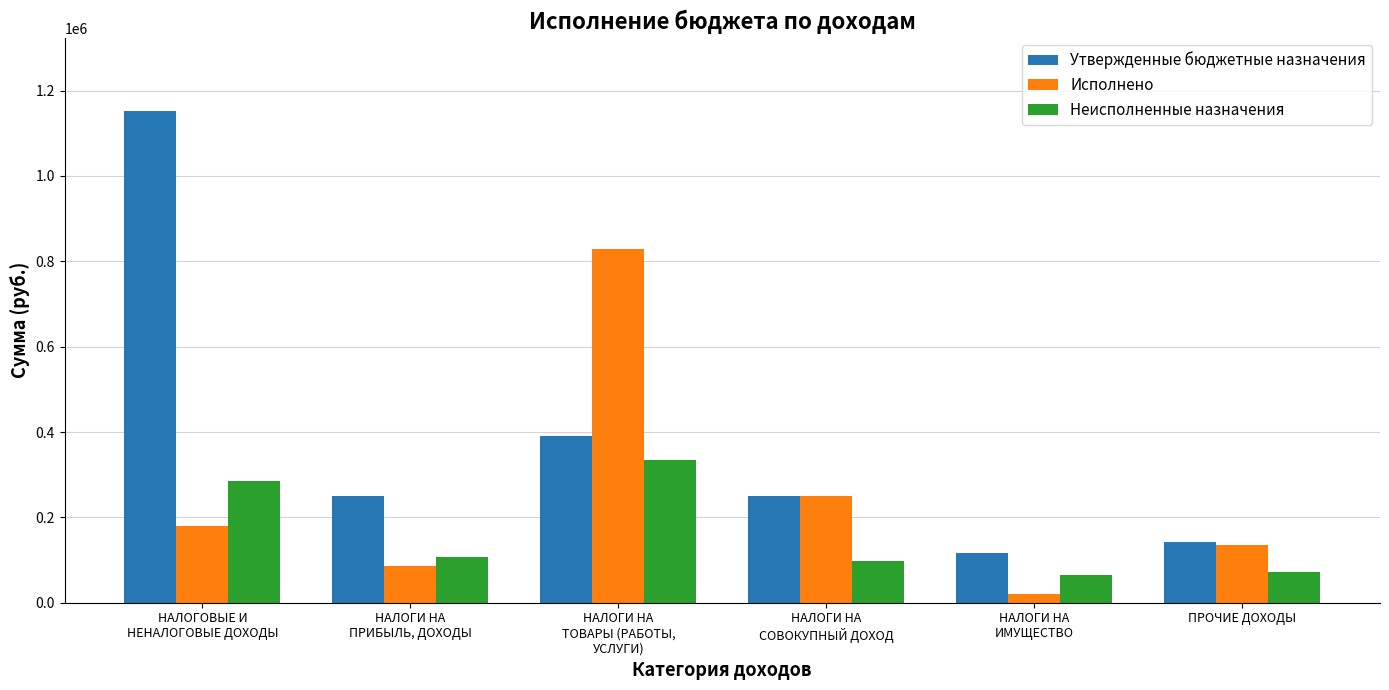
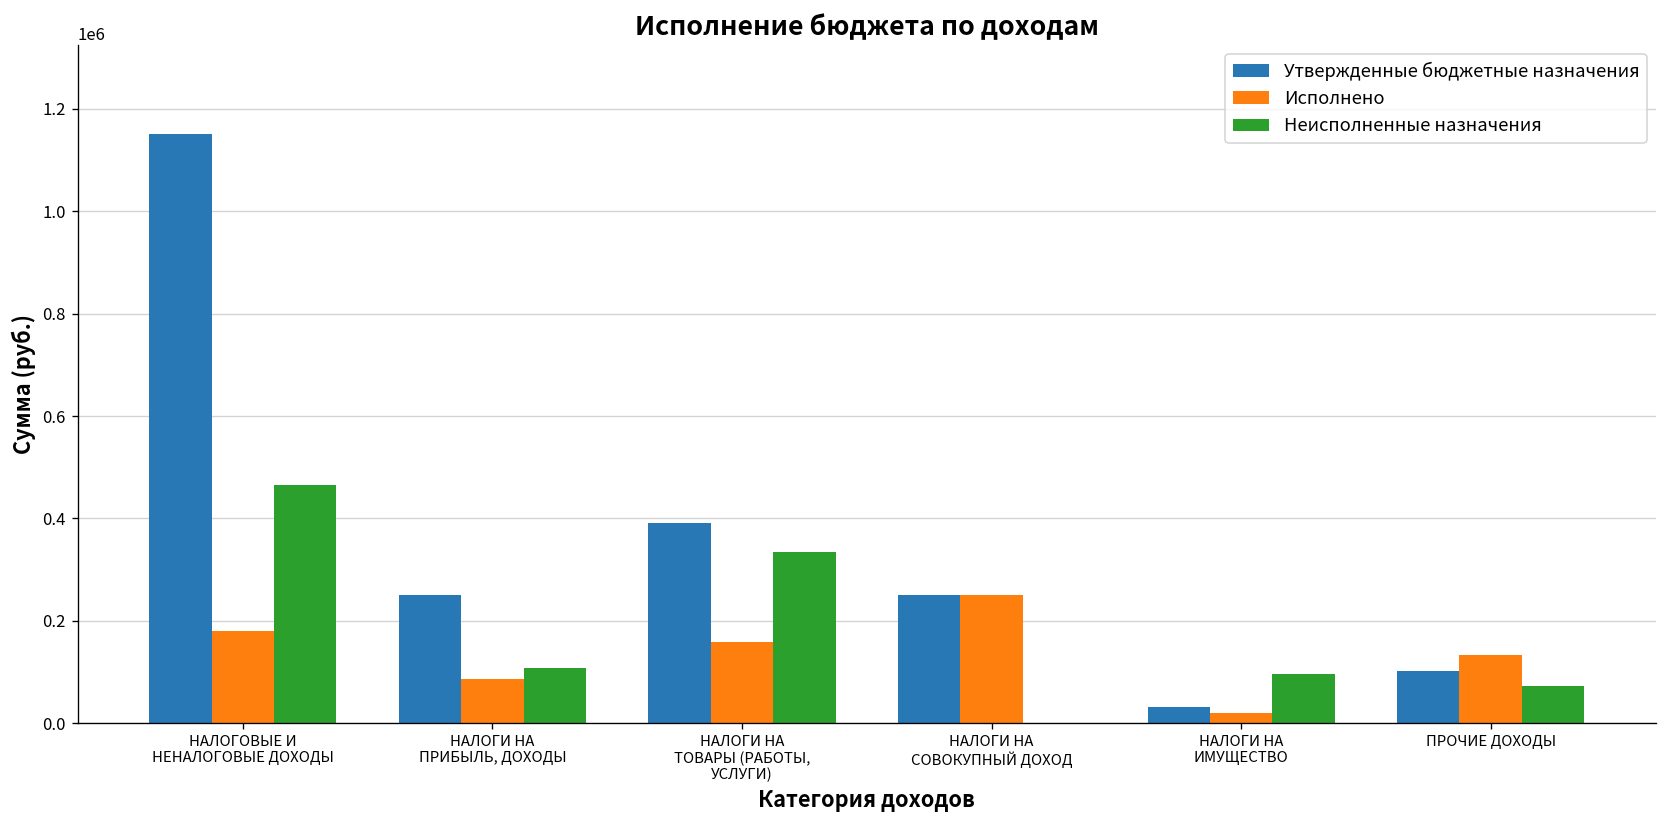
Неисполненные назначения, НАЛОГОВЫЕ И НЕНАЛОГОВЫЕ ДОХОДЫ: 280000 -> 470000
Исполнено, НАЛОГИ НА ТОВАРЫ (РАБОТЫ, УСЛУГИ): 830000 -> 160000
Неисполненные назначения, НАЛОГИ НА СОВОКУПНЫЙ ДОХОД: 100000 -> 0
Утвержденные бюджетные назначения, НАЛОГИ НА ИМУЩЕСТВО: 120000 -> 30000
Неисполненные назначения, НАЛОГИ НА ИМУЩЕСТВО: 60000 -> 100000
Утвержденные бюджетные назначения, ПРОЧИЕ ДОХОДЫ: 140000 -> 100000
